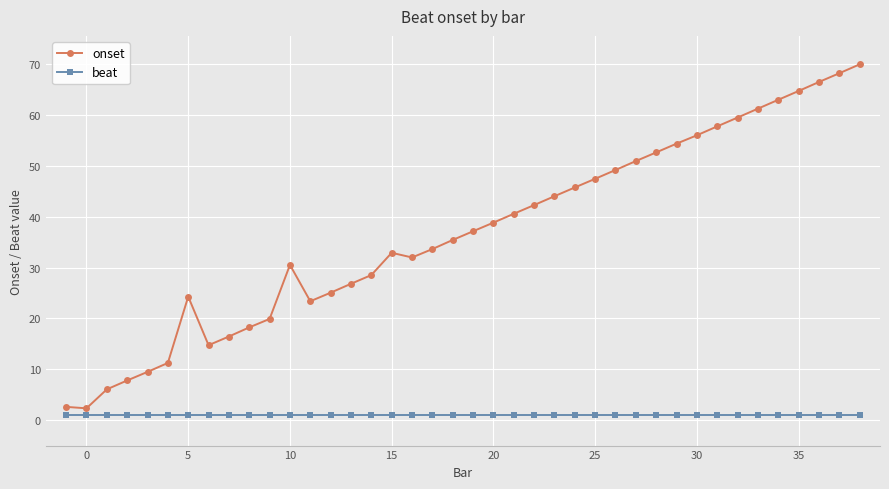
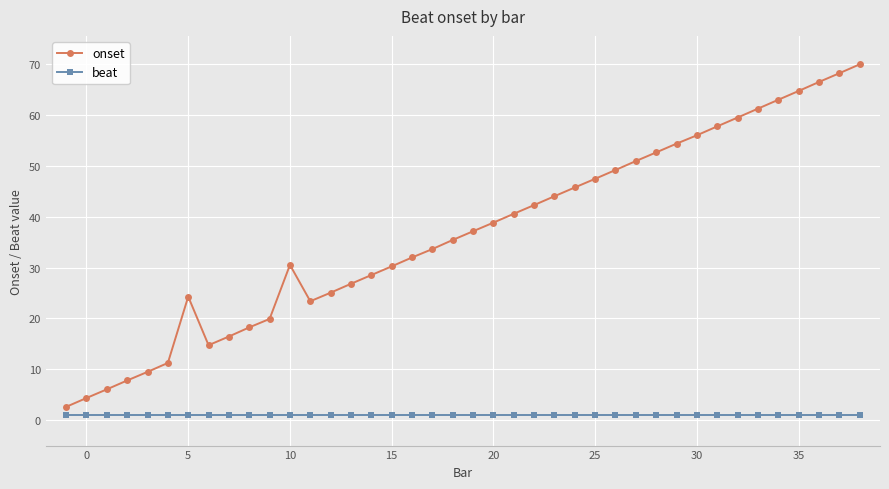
onset, 0: 2 -> 4
onset, 15: 33 -> 30
